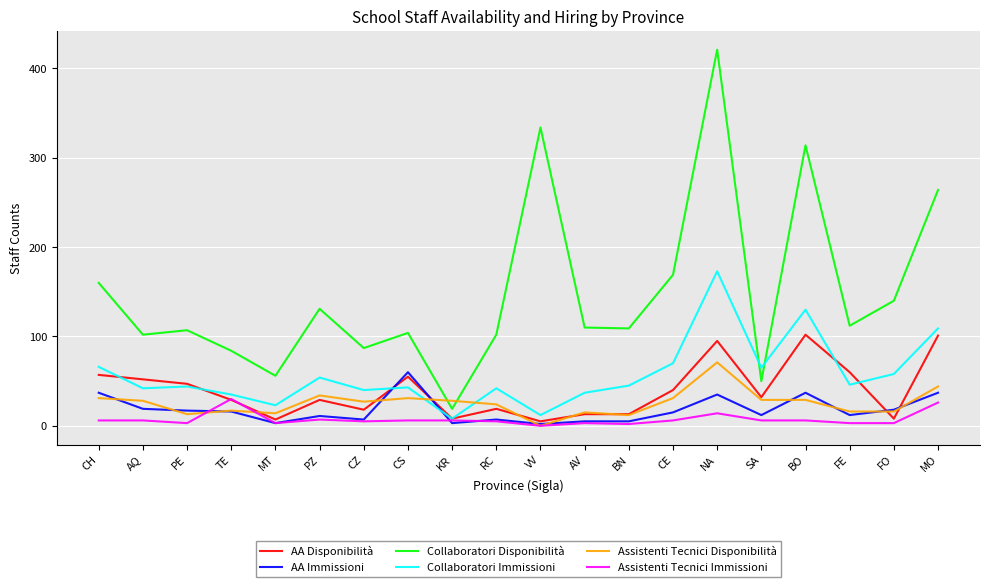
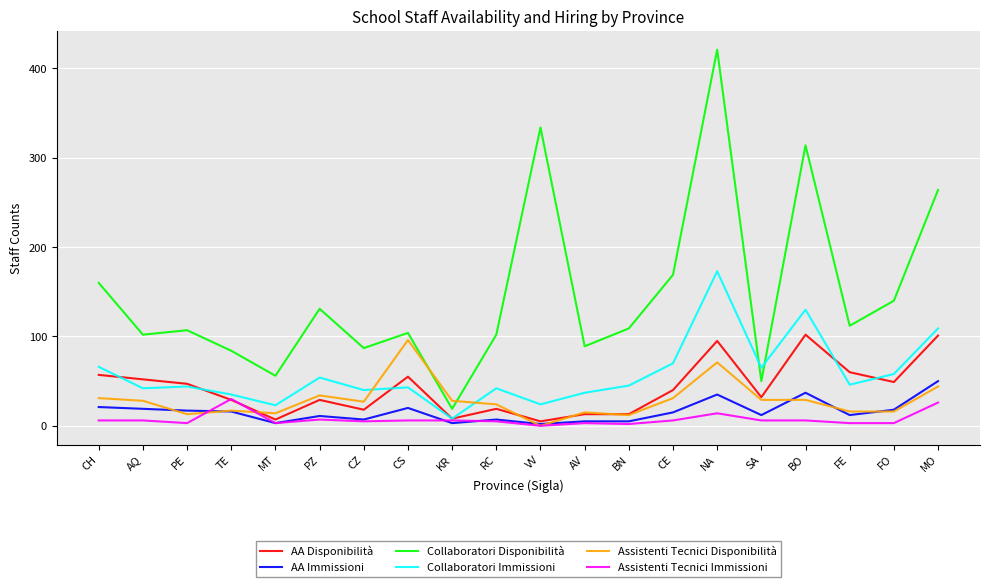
AA Immissioni, CH: 40 -> 20
AA Immissioni, CS: 60 -> 20
Assistenti Tecnici Disponibilità, CS: 30 -> 100
Collaboratori Immissioni, VV: 10 -> 20
Collaboratori Disponibilità, AV: 110 -> 90
AA Disponibilità, FO: 10 -> 50
AA Immissioni, MO: 40 -> 50
